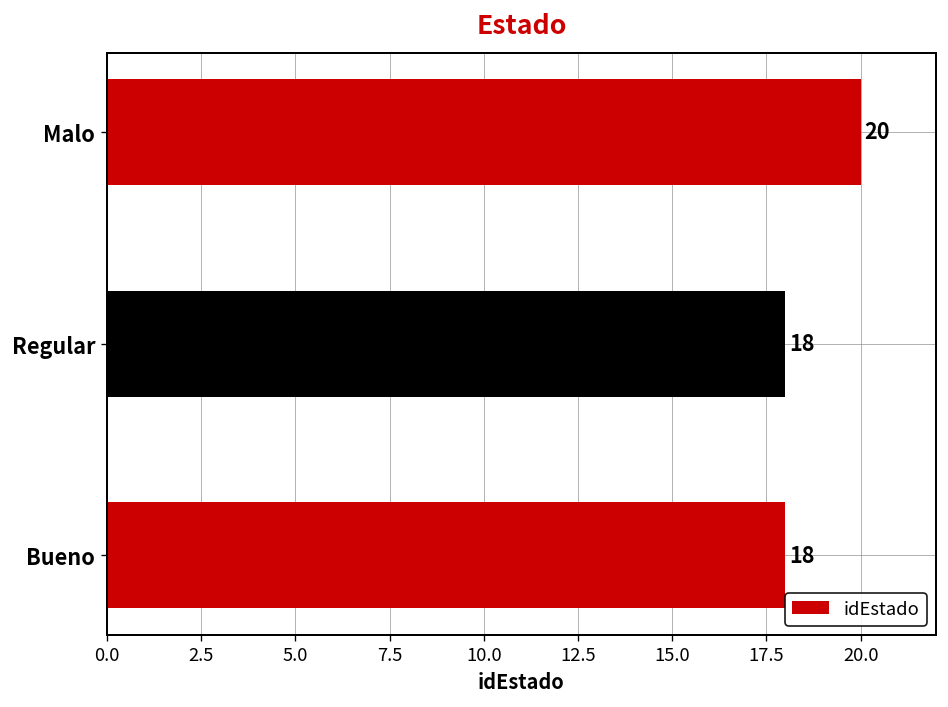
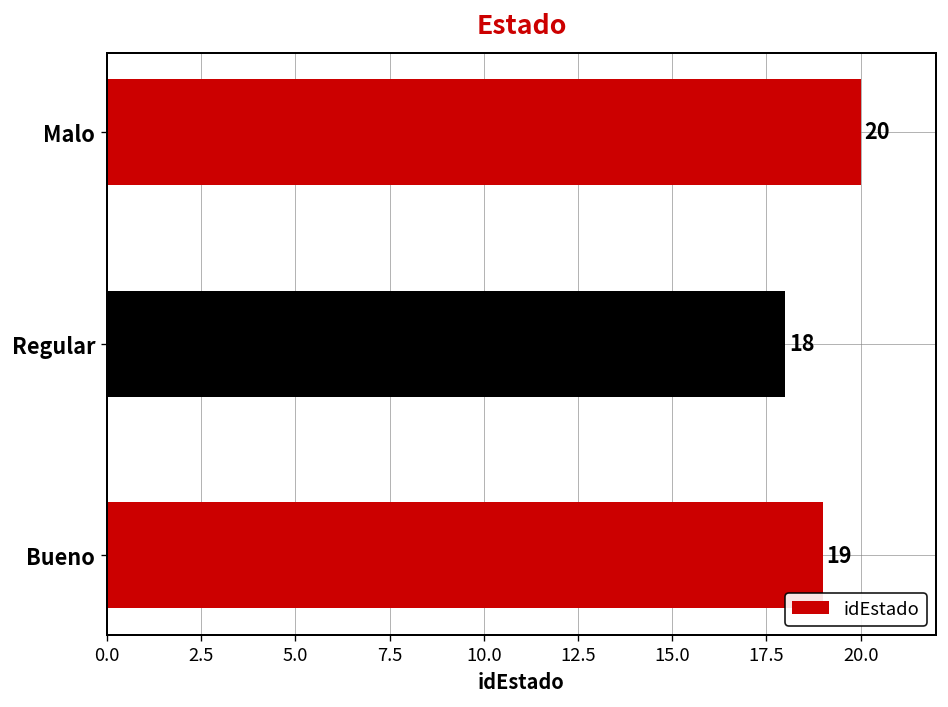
Bueno: 18 -> 19
